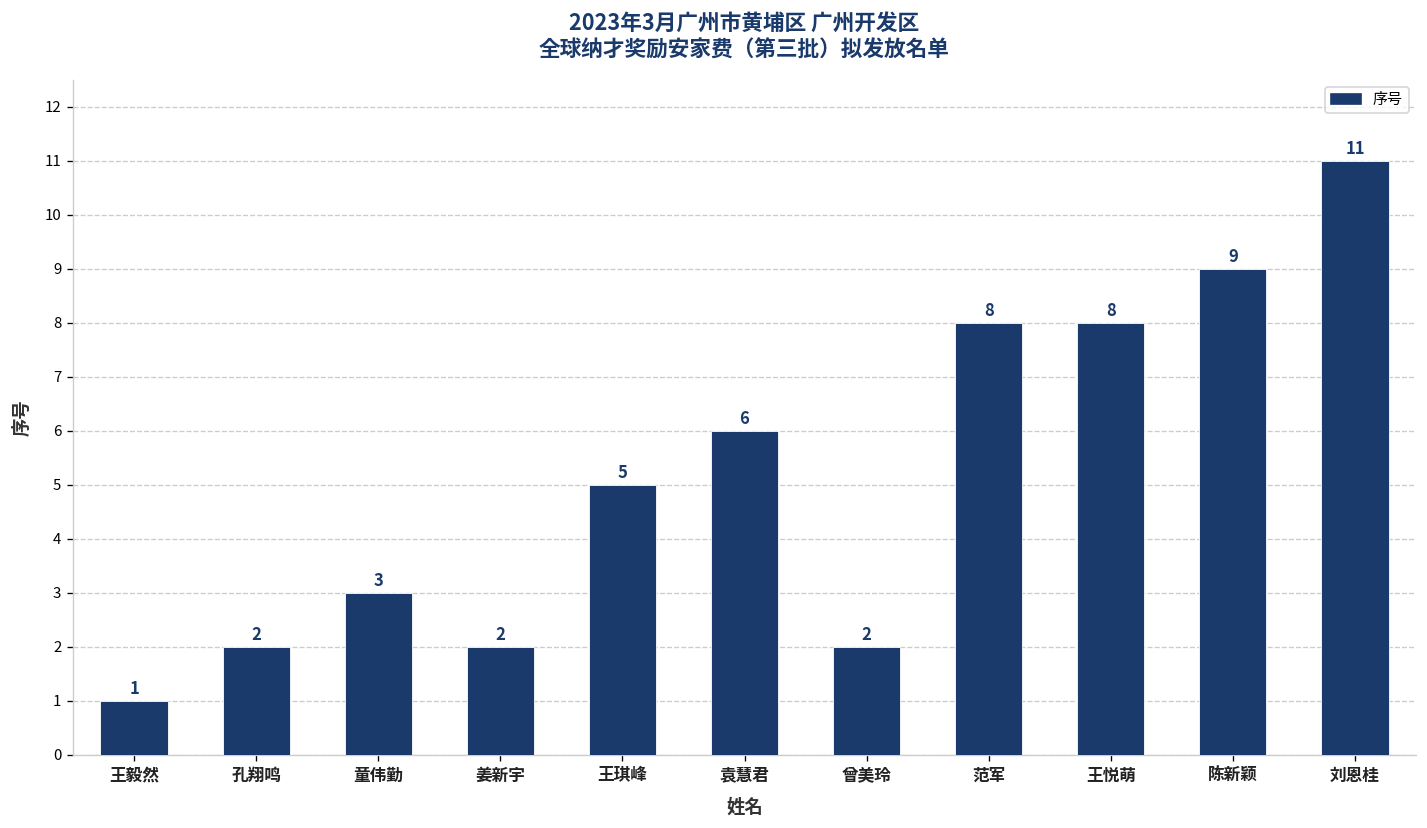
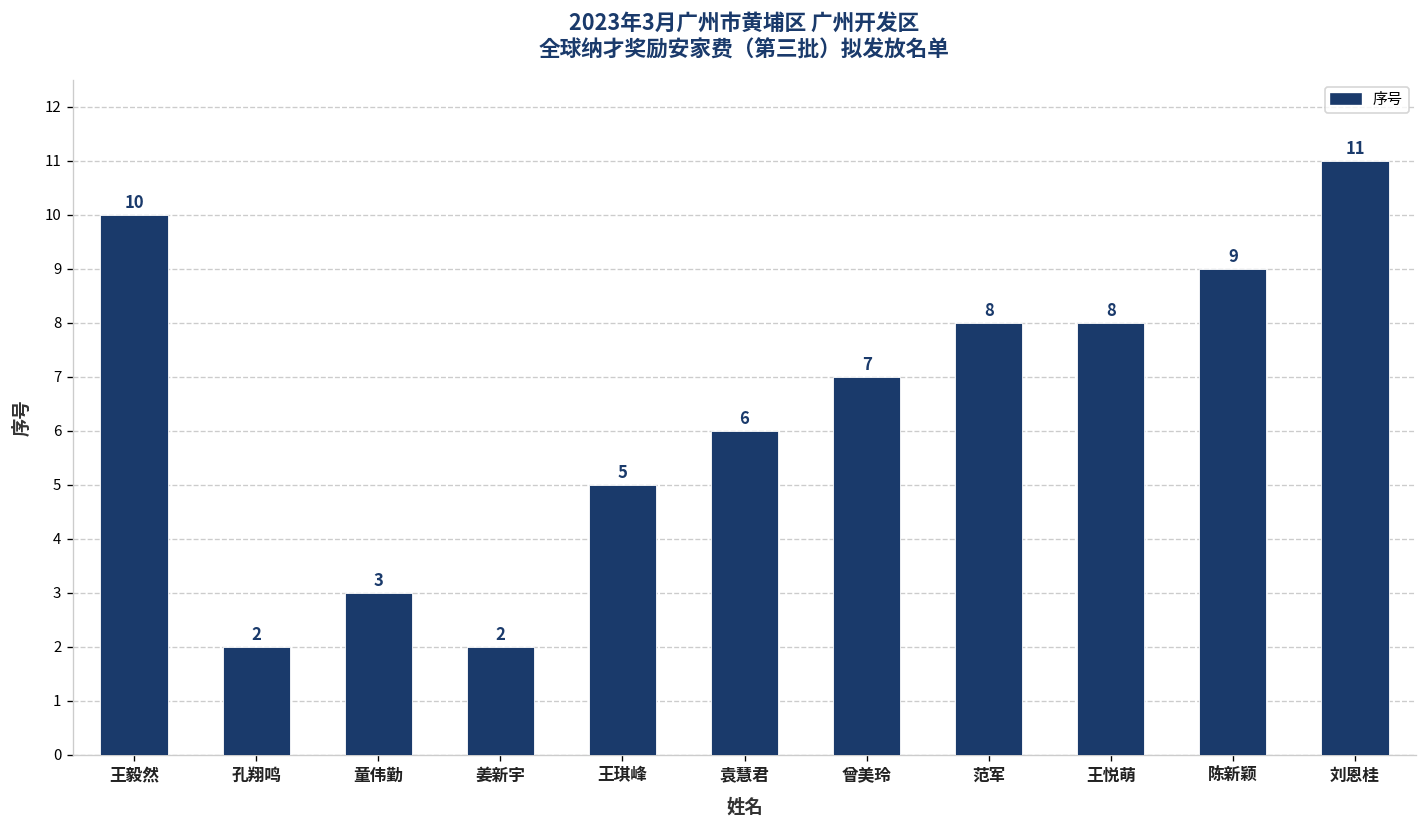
王毅然: 1 -> 10
曾美玲: 2 -> 7
